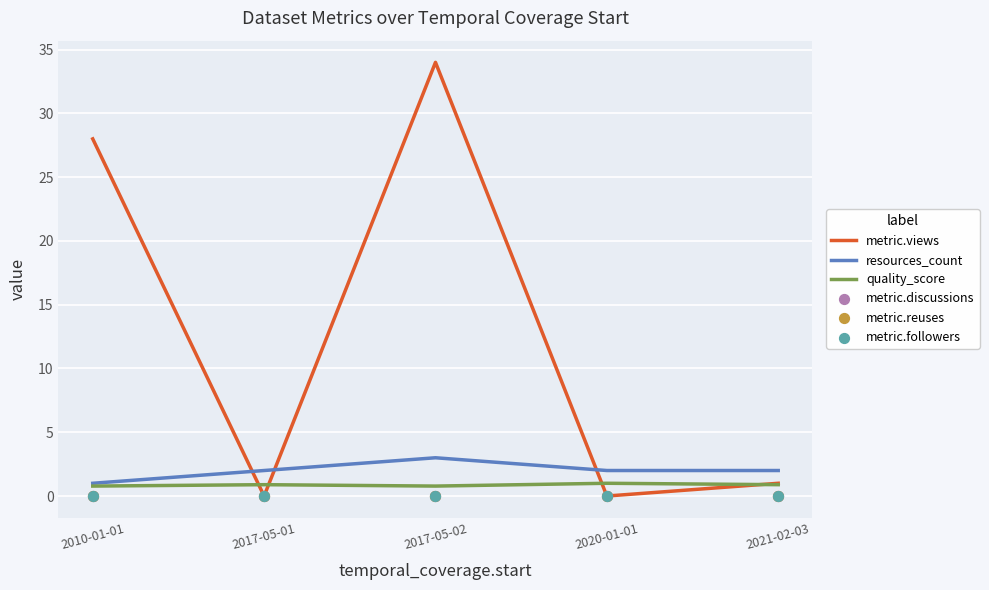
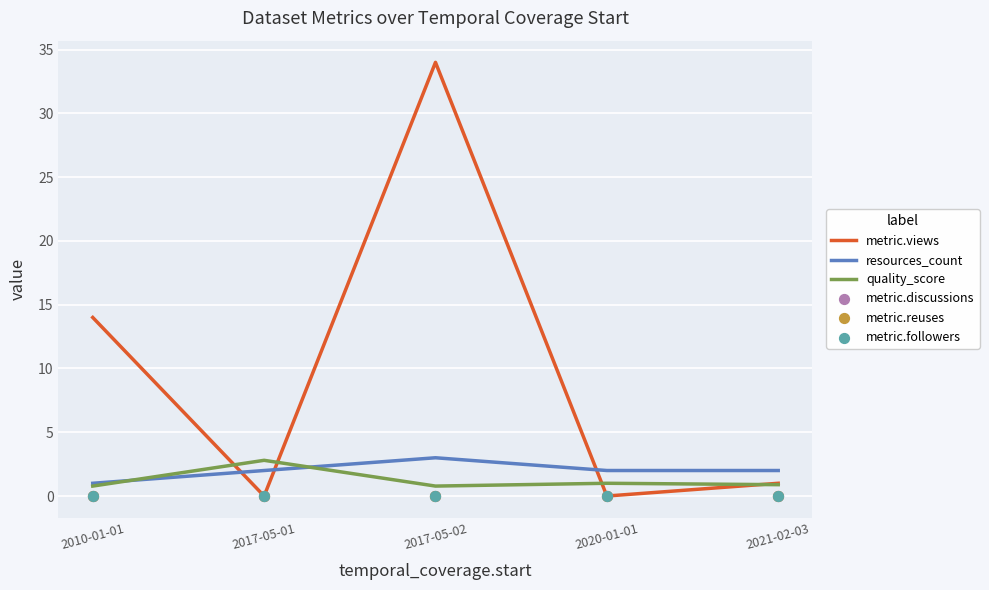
metric.views, 2010-01-01: 28 -> 14
quality_score, 2017-05-01: 0.9 -> 2.8
